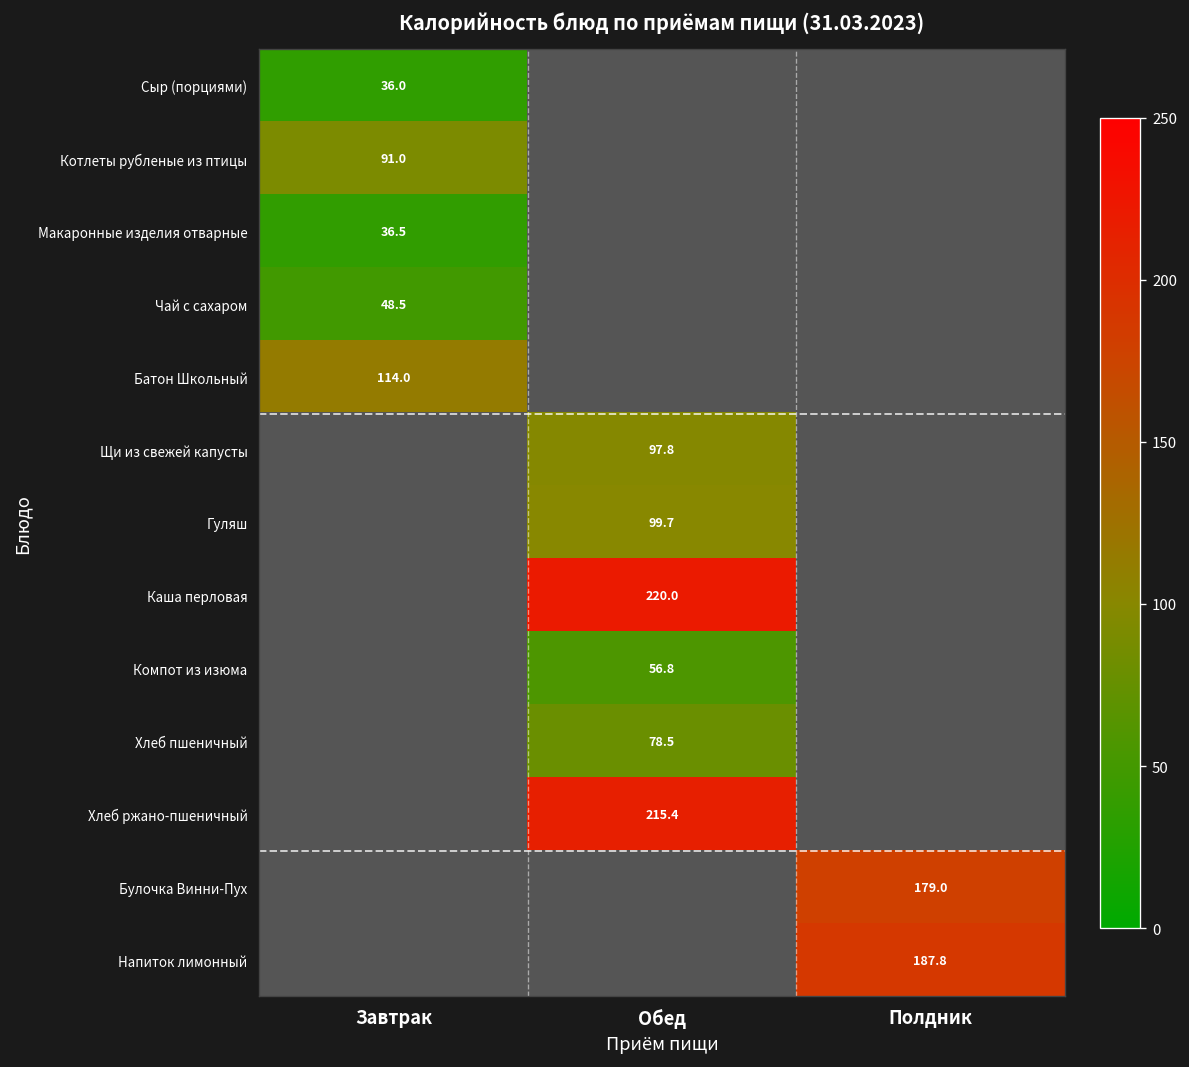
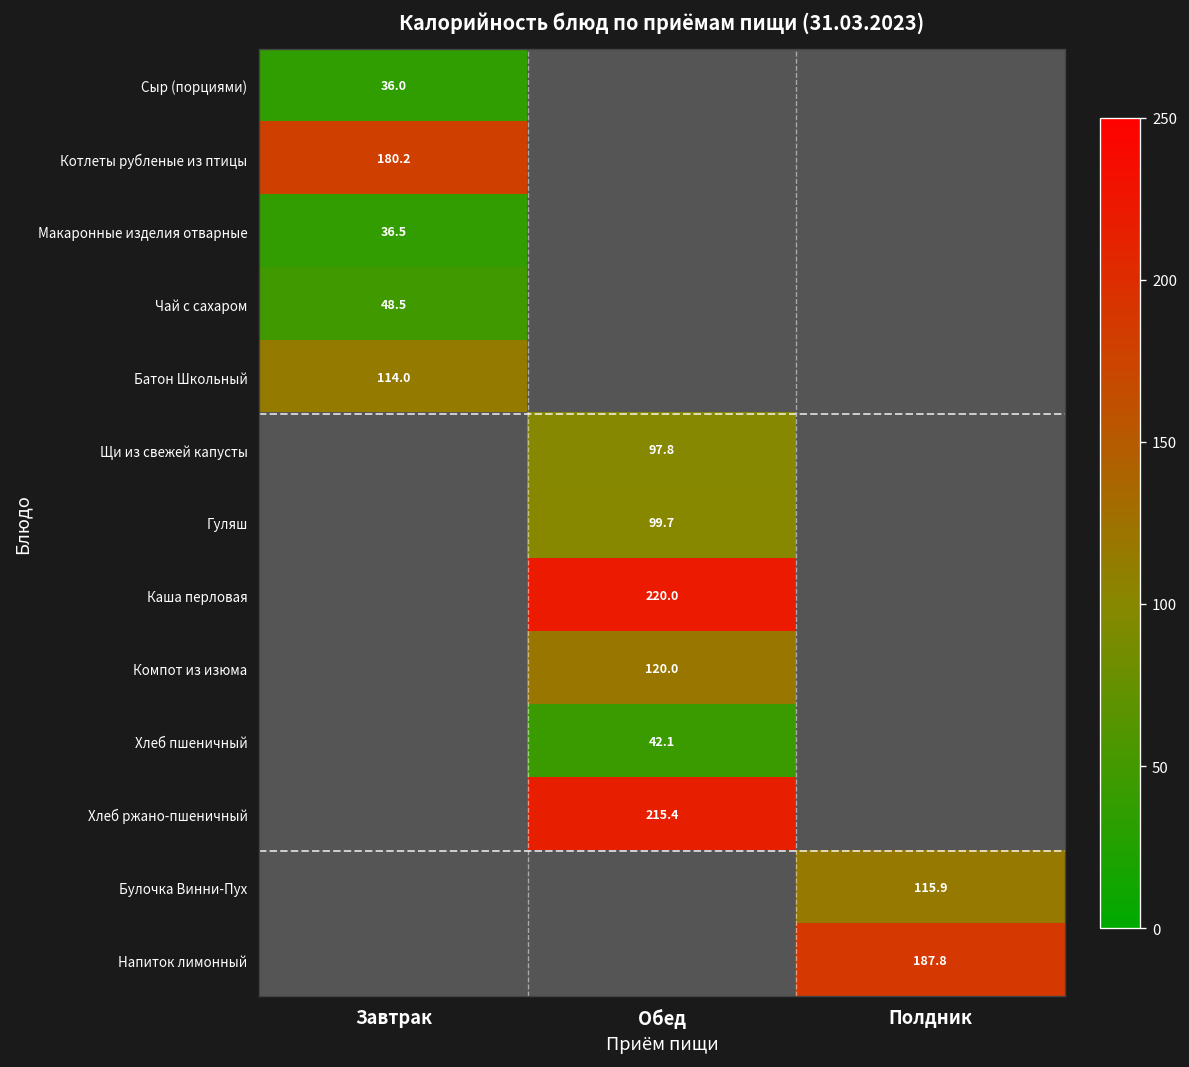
Котлеты рубленые из птицы, Завтрак: 91.0 -> 180.2
Компот из изюма, Обед: 56.8 -> 120.0
Хлеб пшеничный, Обед: 78.5 -> 42.1
Булочка Винни-Пух, Полдник: 179.0 -> 115.9
